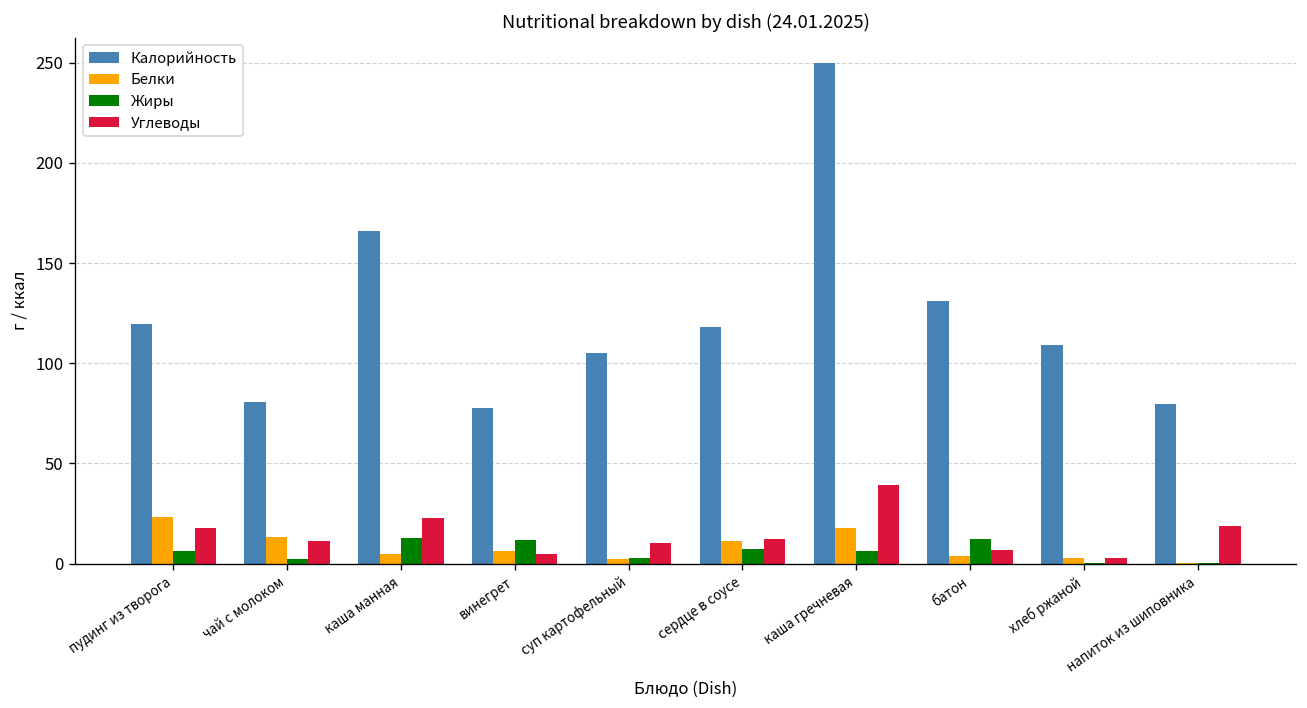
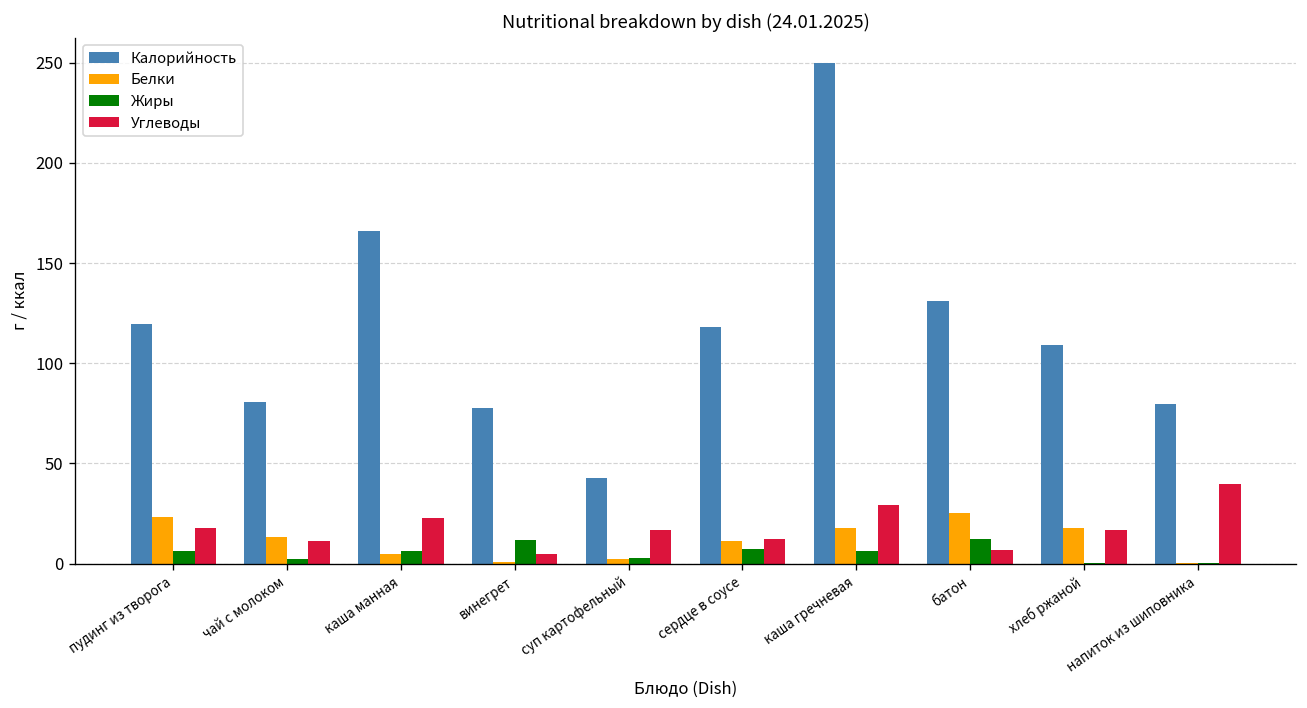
Жиры, каша манная: 13 -> 6
Белки, винегрет: 6 -> 1
Калорийность, суп картофельный: 105 -> 43
Углеводы, суп картофельный: 10 -> 17
Углеводы, каша гречневая: 39 -> 29
Белки, батон: 4 -> 25
Белки, хлеб ржаной: 3 -> 18
Углеводы, хлеб ржаной: 3 -> 17
Углеводы, напиток из шиповника: 19 -> 40
